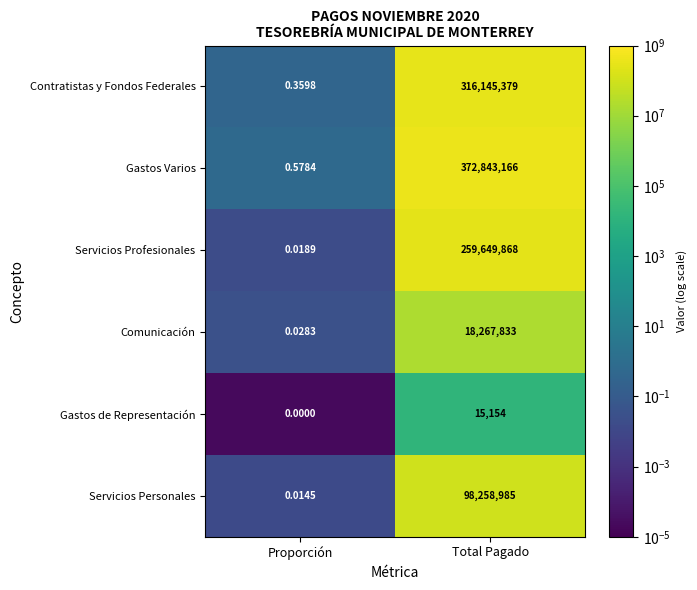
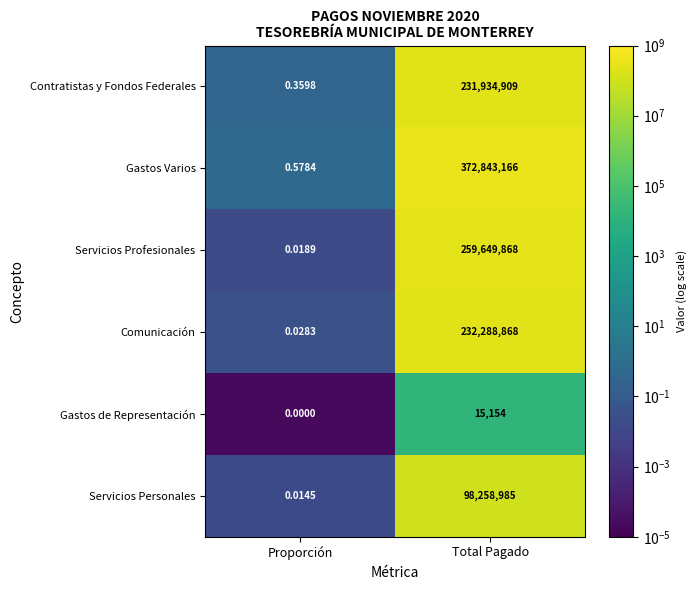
Contratistas y Fondos Federales, Total Pagado: 316,145,379 -> 231,934,909
Comunicación, Total Pagado: 18,267,833 -> 232,288,868
